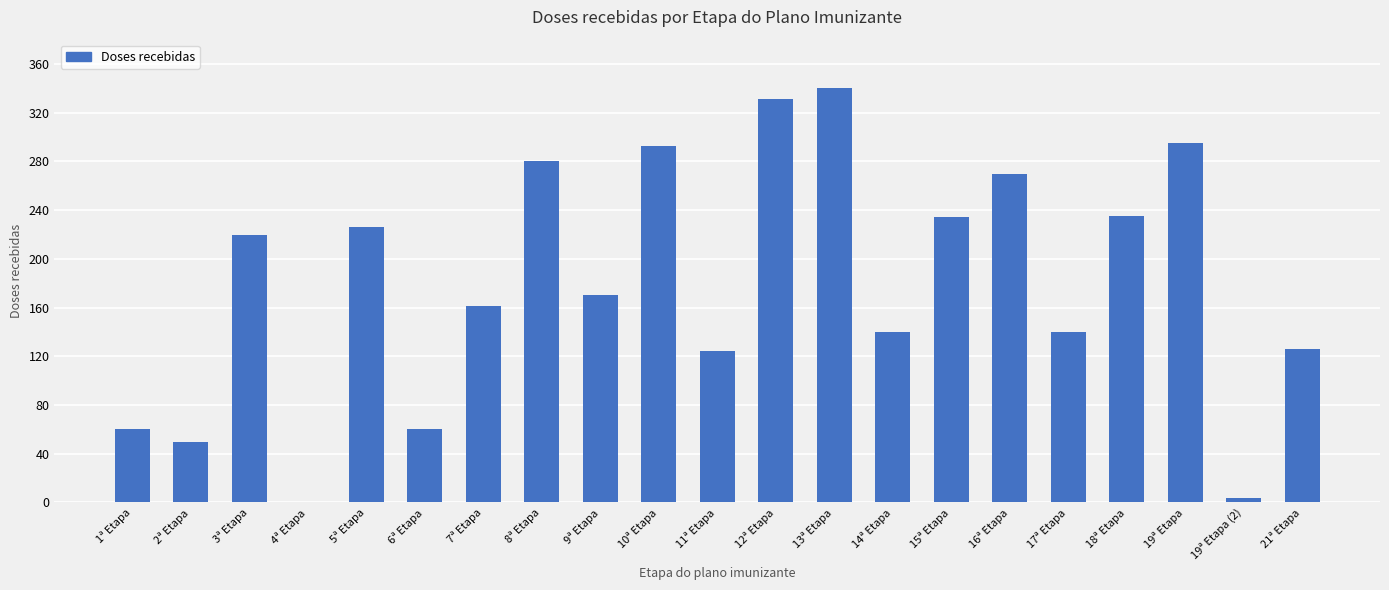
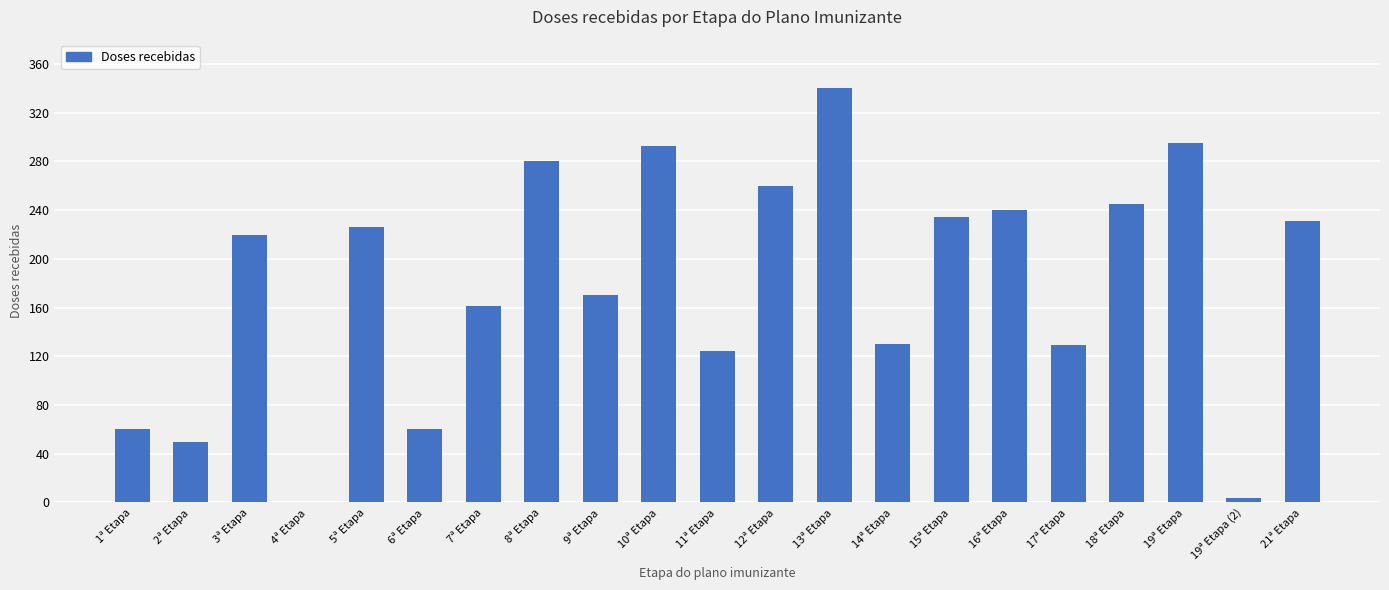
12ª Etapa: 331 -> 260
14ª Etapa: 140 -> 130
16ª Etapa: 270 -> 240
17ª Etapa: 140 -> 129
18ª Etapa: 235 -> 245
21ª Etapa: 126 -> 231
